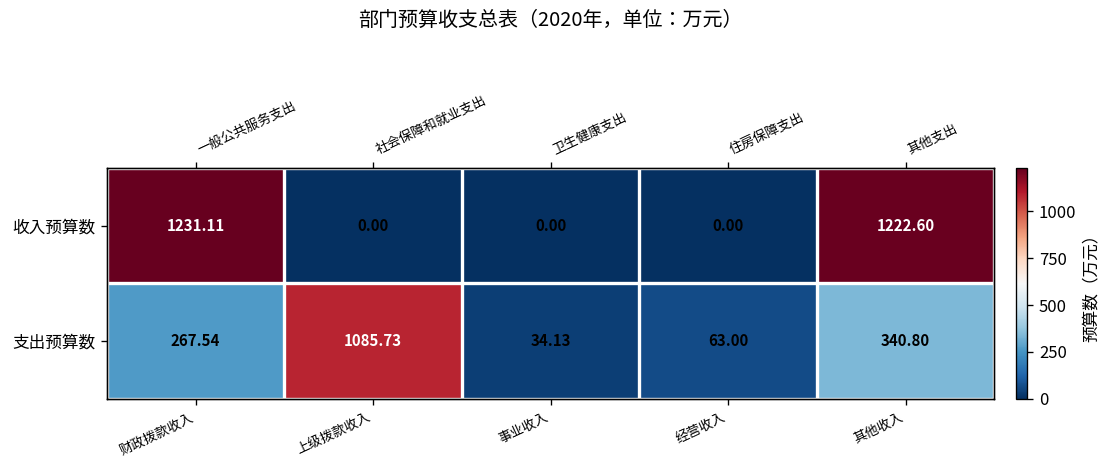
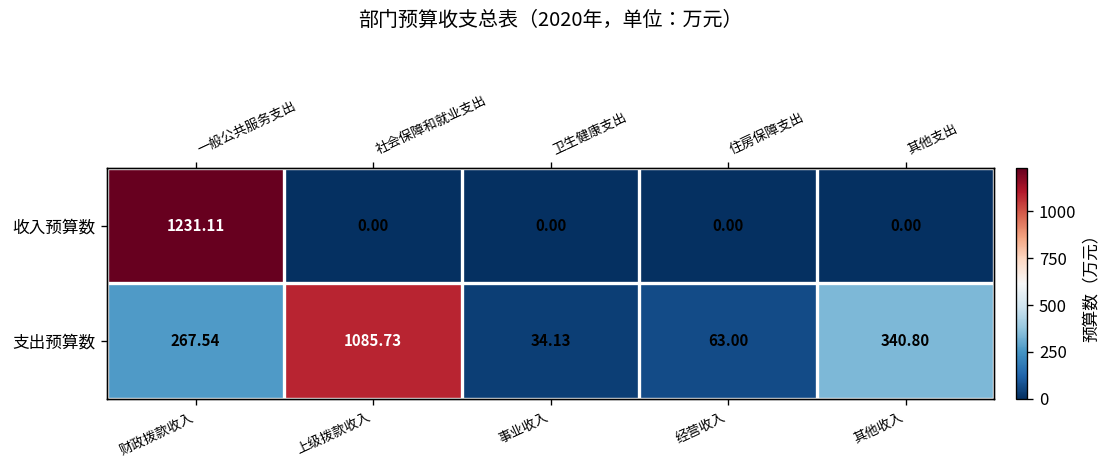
收入预算数, 其他收入: 1222.60 -> 0.00
